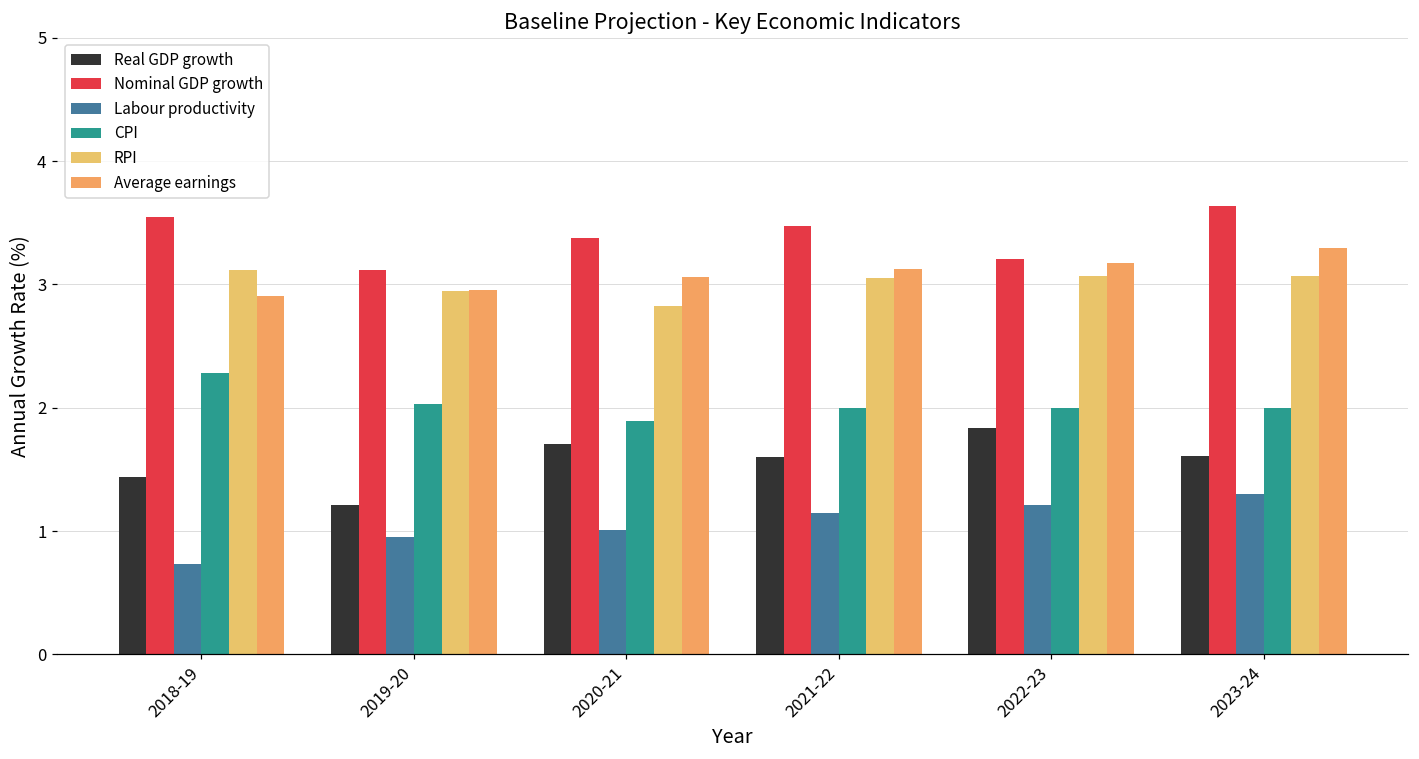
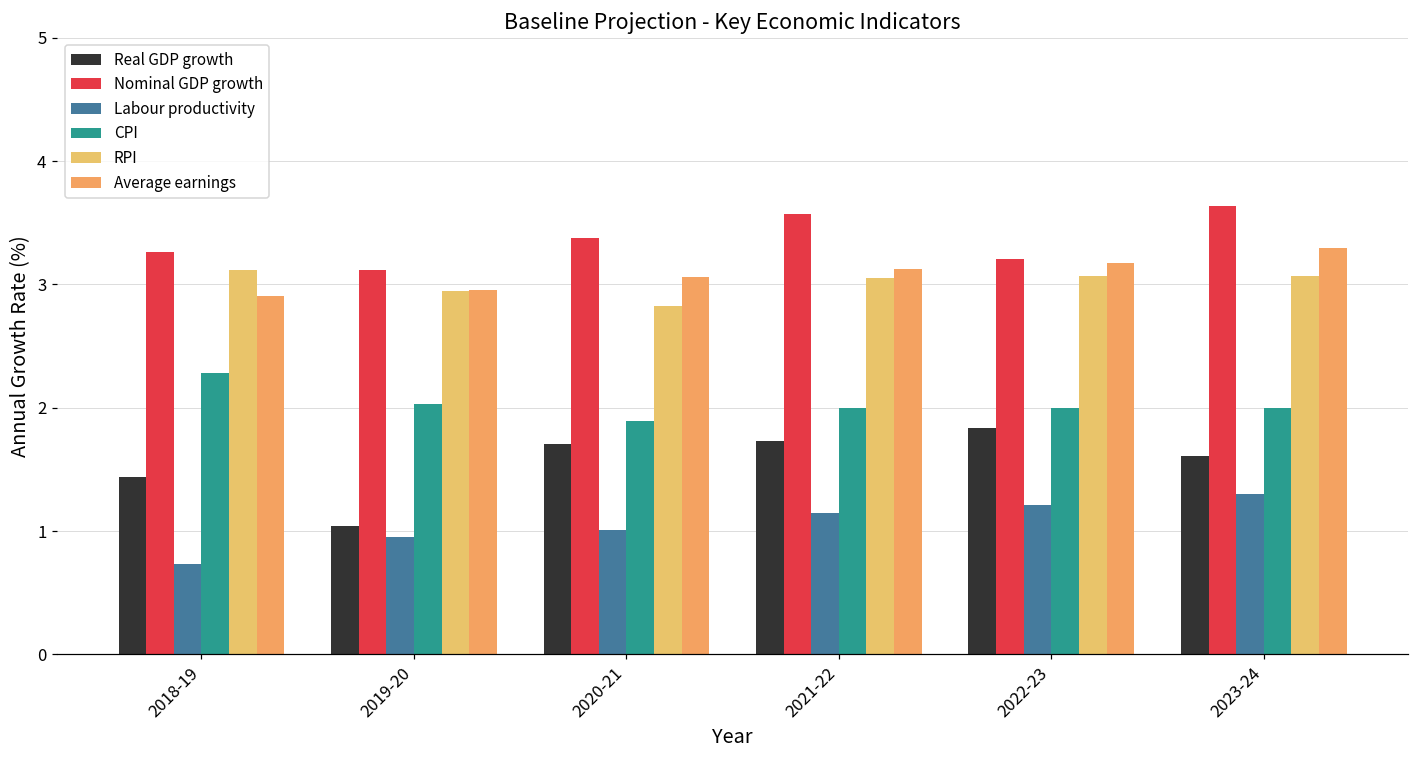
Nominal GDP growth, 2018-19: 3.55 -> 3.26
Real GDP growth, 2019-20: 1.21 -> 1.04
Real GDP growth, 2021-22: 1.60 -> 1.73
Nominal GDP growth, 2021-22: 3.48 -> 3.57
